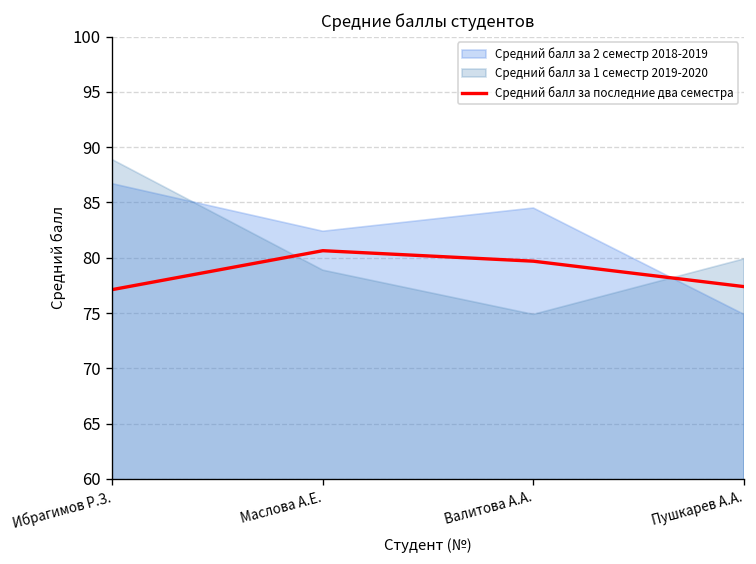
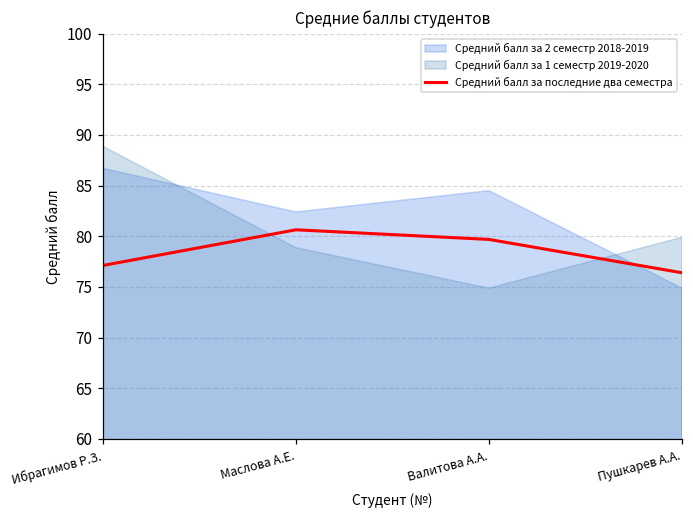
Средний балл за последние два семестра, Пушкарев А.А.: 77 -> 76
